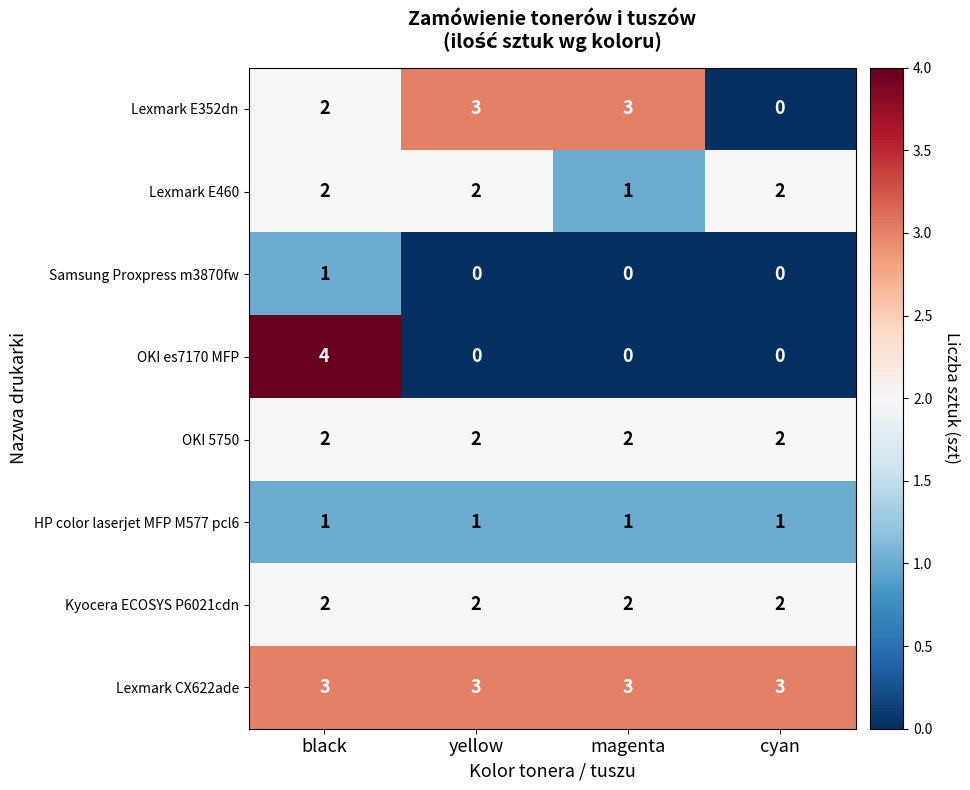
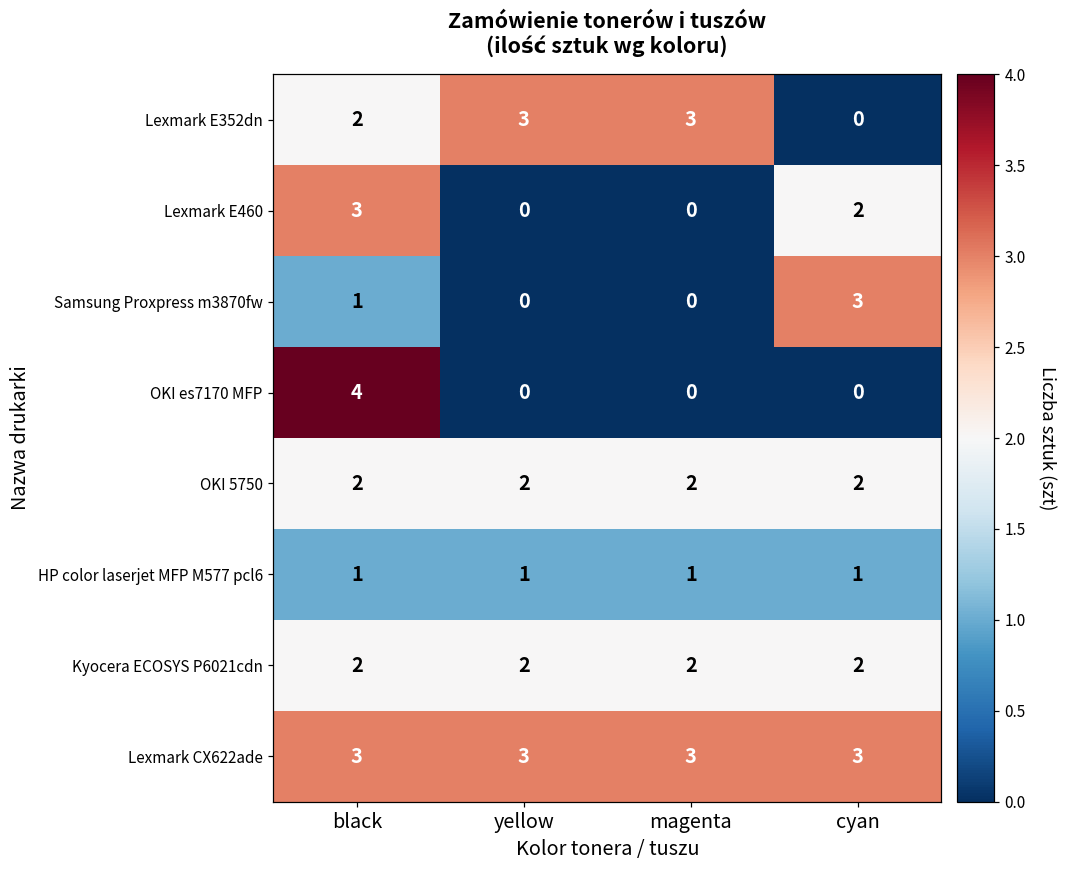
Lexmark E460, black: 2 -> 3
Lexmark E460, yellow: 2 -> 0
Lexmark E460, magenta: 1 -> 0
Samsung Proxpress m3870fw, cyan: 0 -> 3
